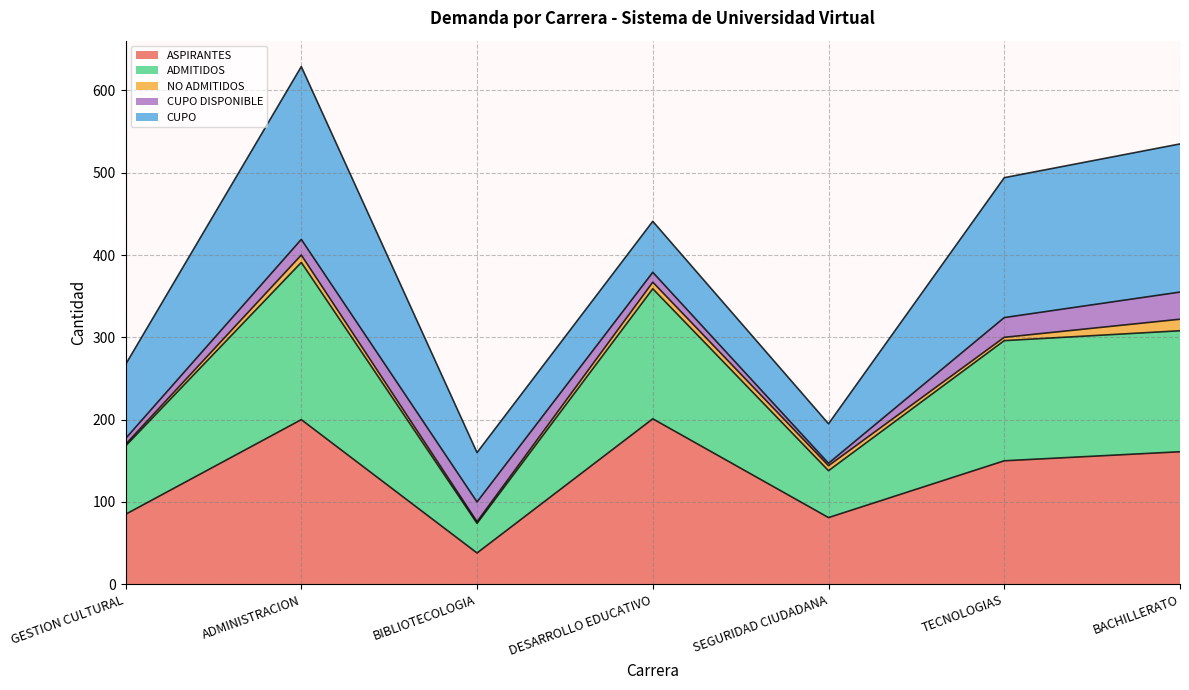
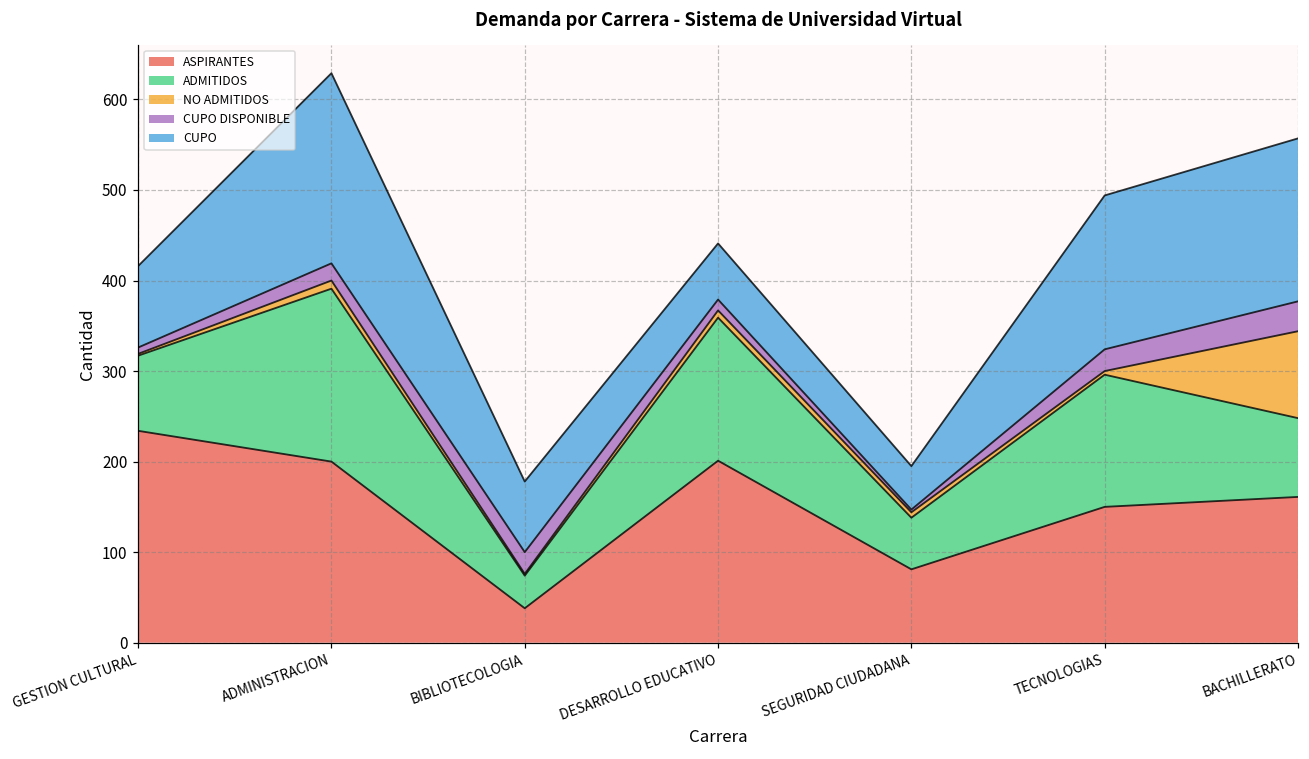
ASPIRANTES, GESTION CULTURAL: 90 -> 230
CUPO, BIBLIOTECOLOGIA: 60 -> 80
ADMITIDOS, BACHILLERATO: 150 -> 90
NO ADMITIDOS, BACHILLERATO: 10 -> 100
